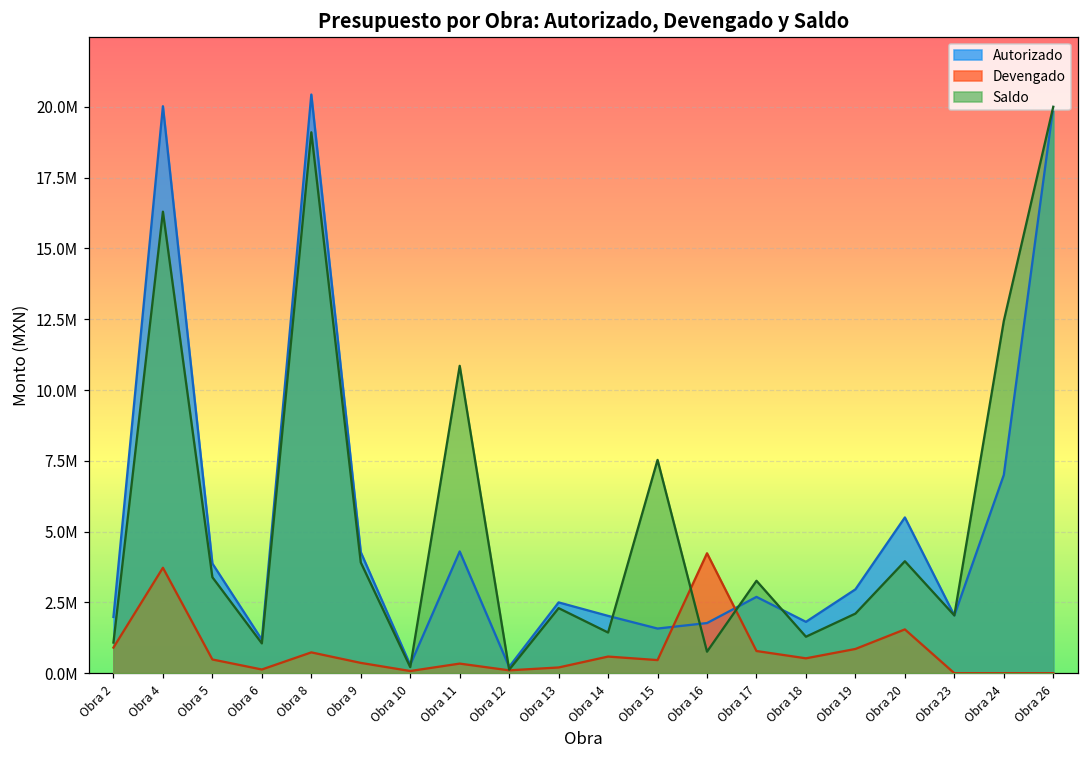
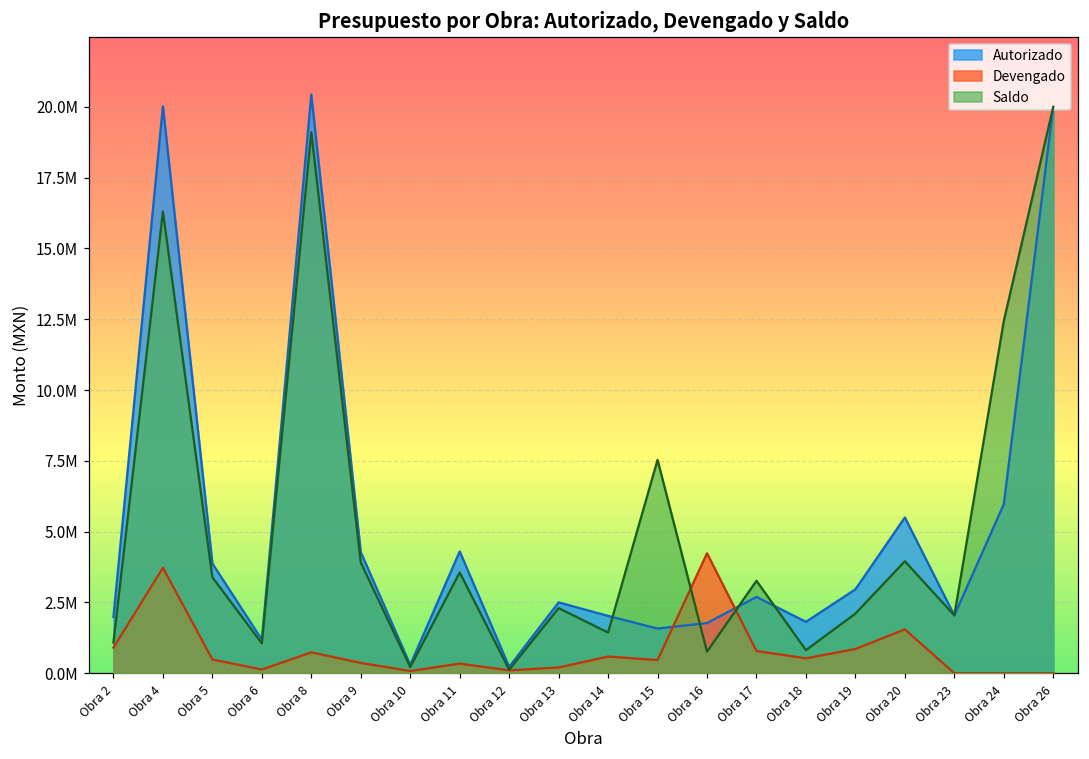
Saldo, Obra 11: 10900000 -> 3600000
Saldo, Obra 18: 1300000 -> 800000
Autorizado, Obra 24: 7000000 -> 6000000
